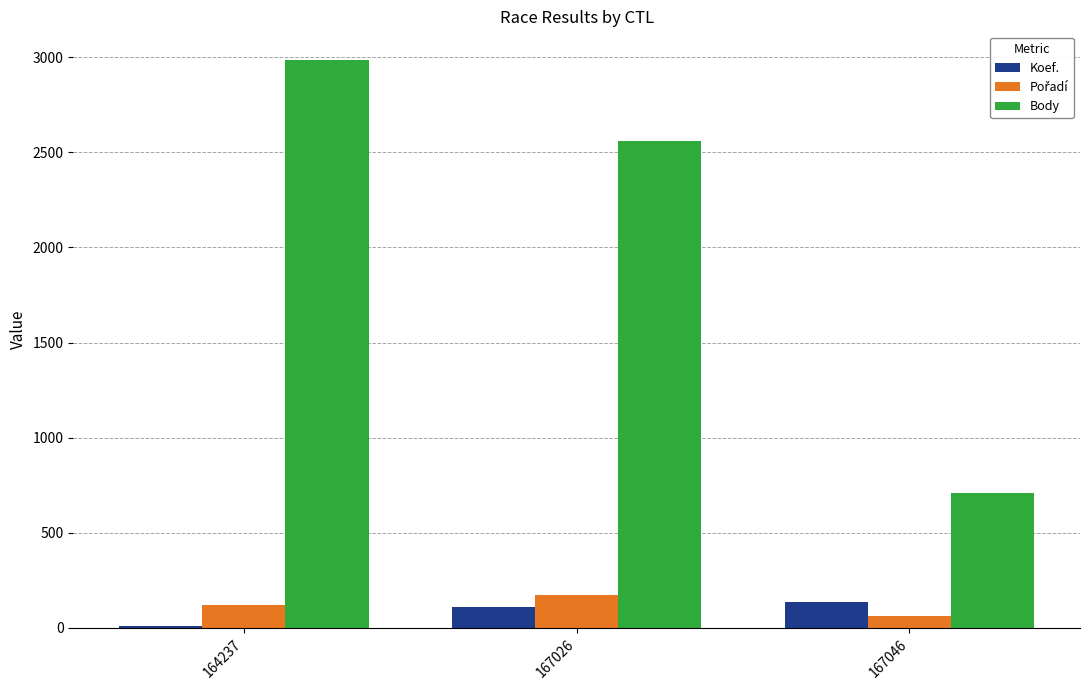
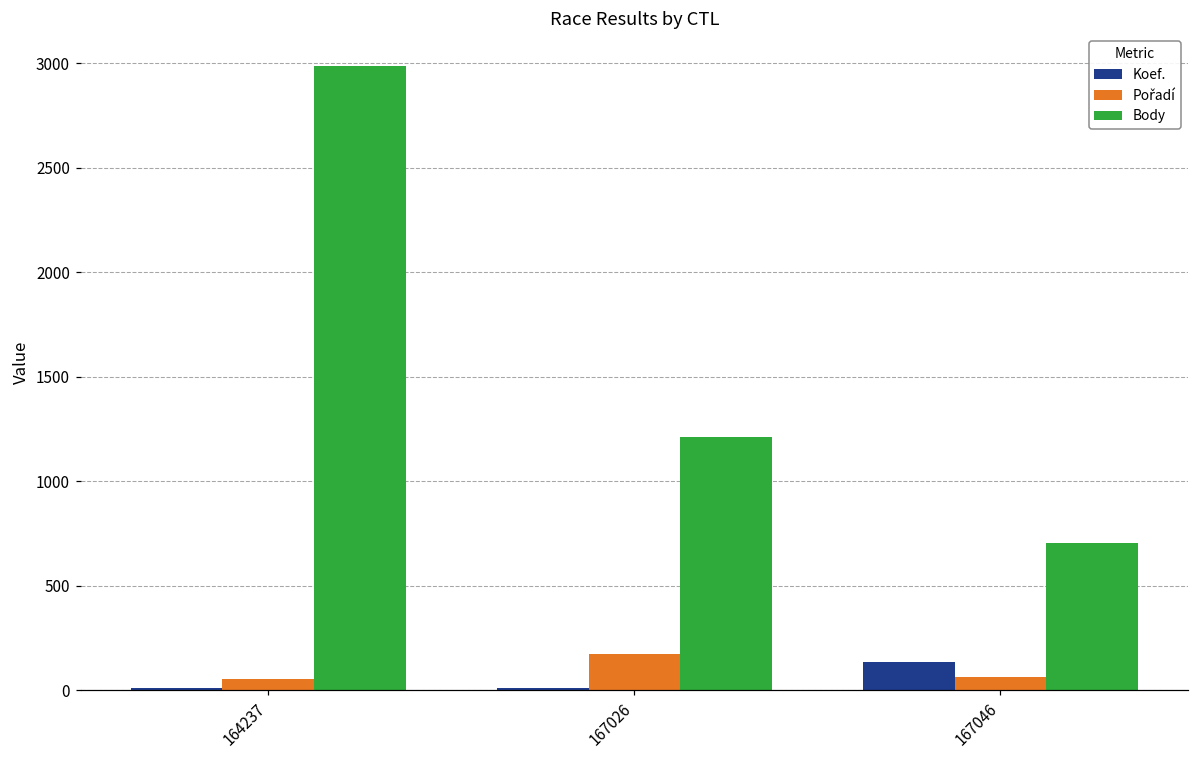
Pořadí, 164237: 120 -> 50
Koef., 167026: 110 -> 10
Body, 167026: 2560 -> 1210
